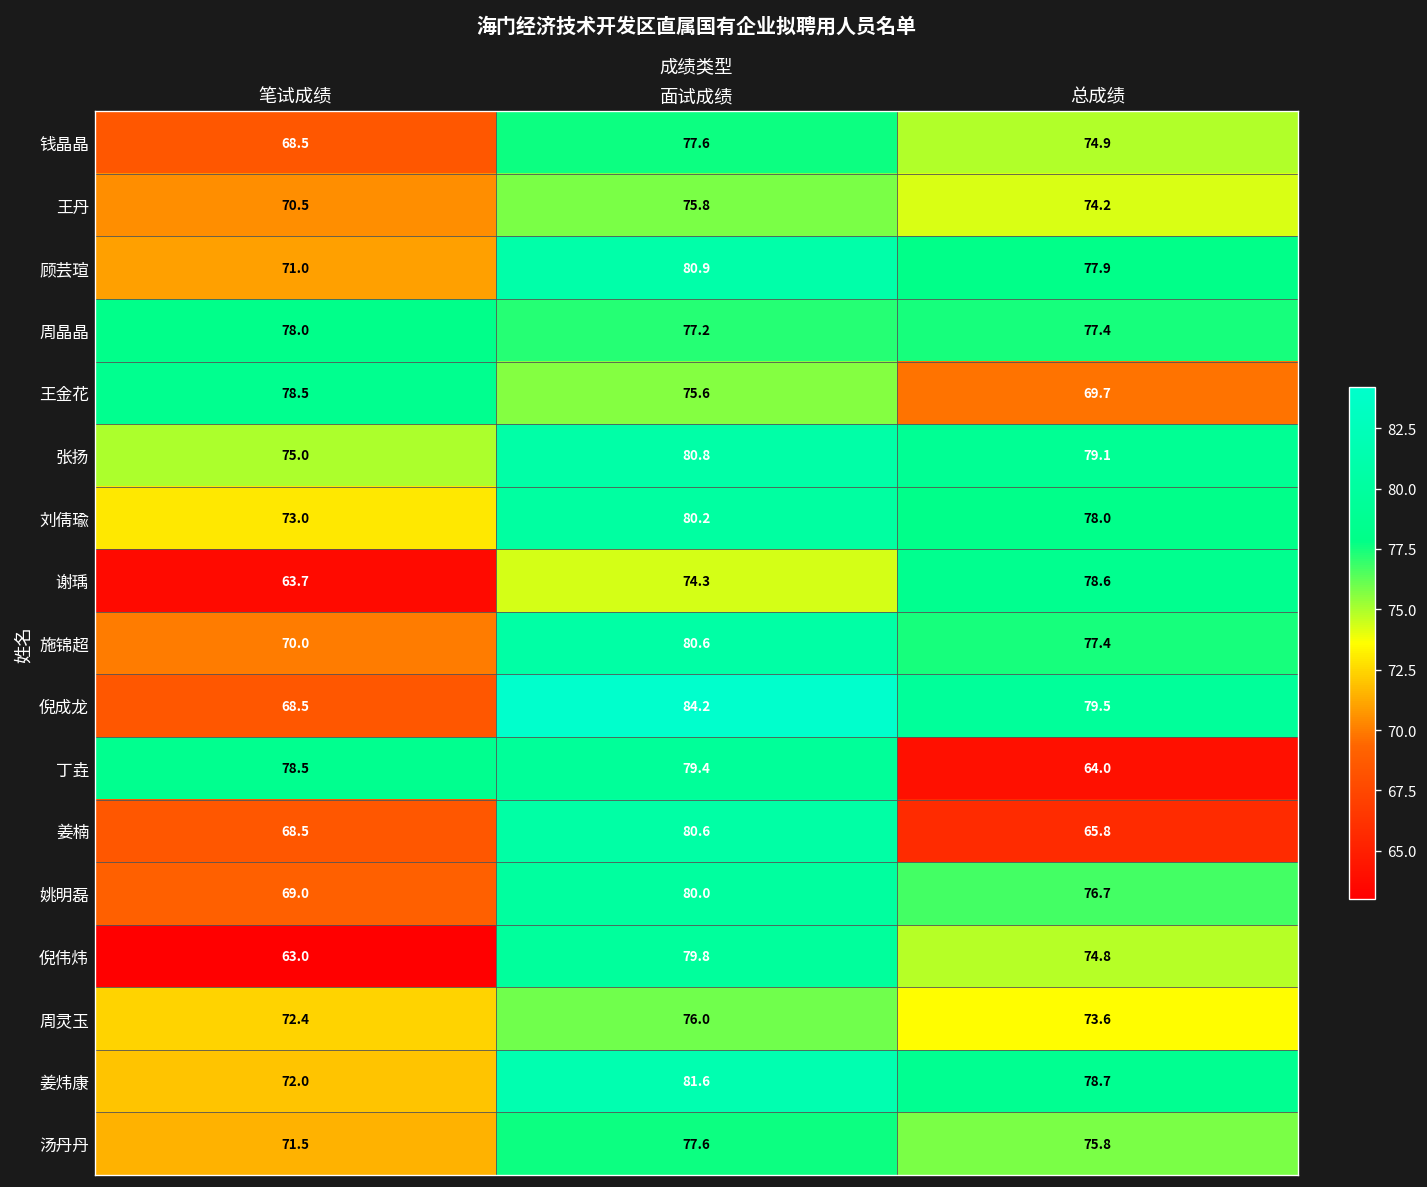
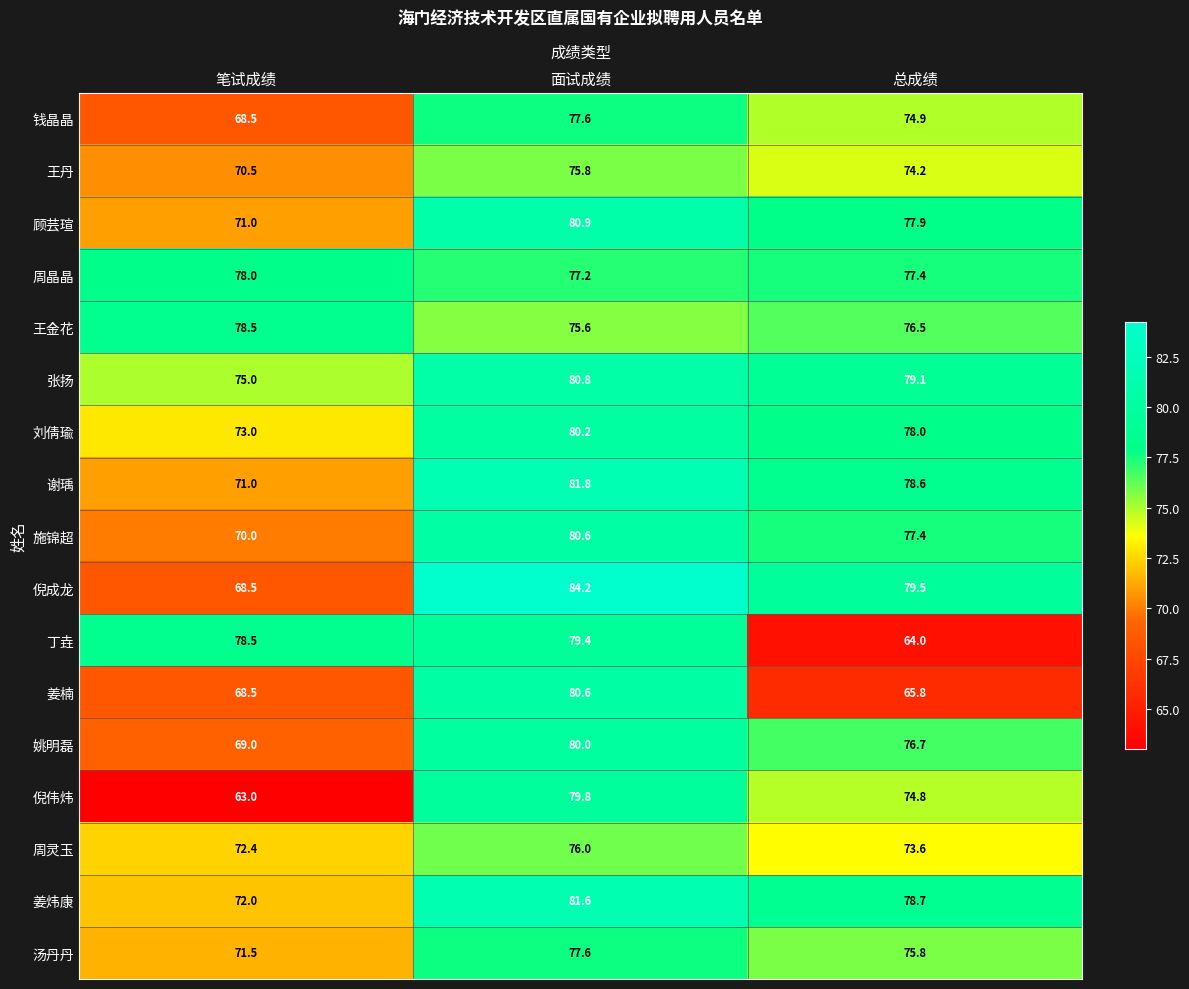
王金花, 总成绩: 69.7 -> 76.5
谢瑀, 笔试成绩: 63.7 -> 71.0
谢瑀, 面试成绩: 74.3 -> 81.8
